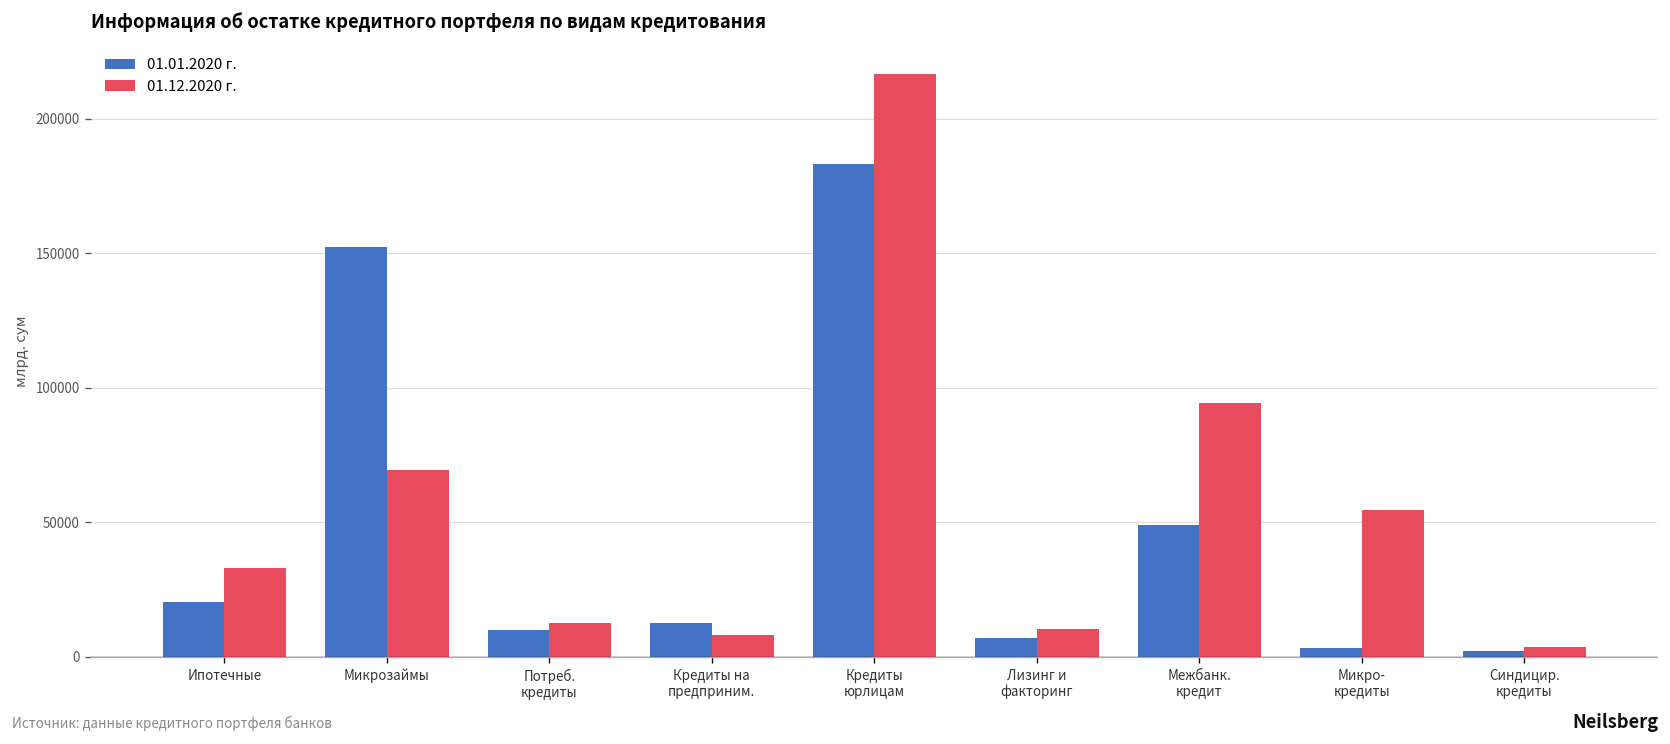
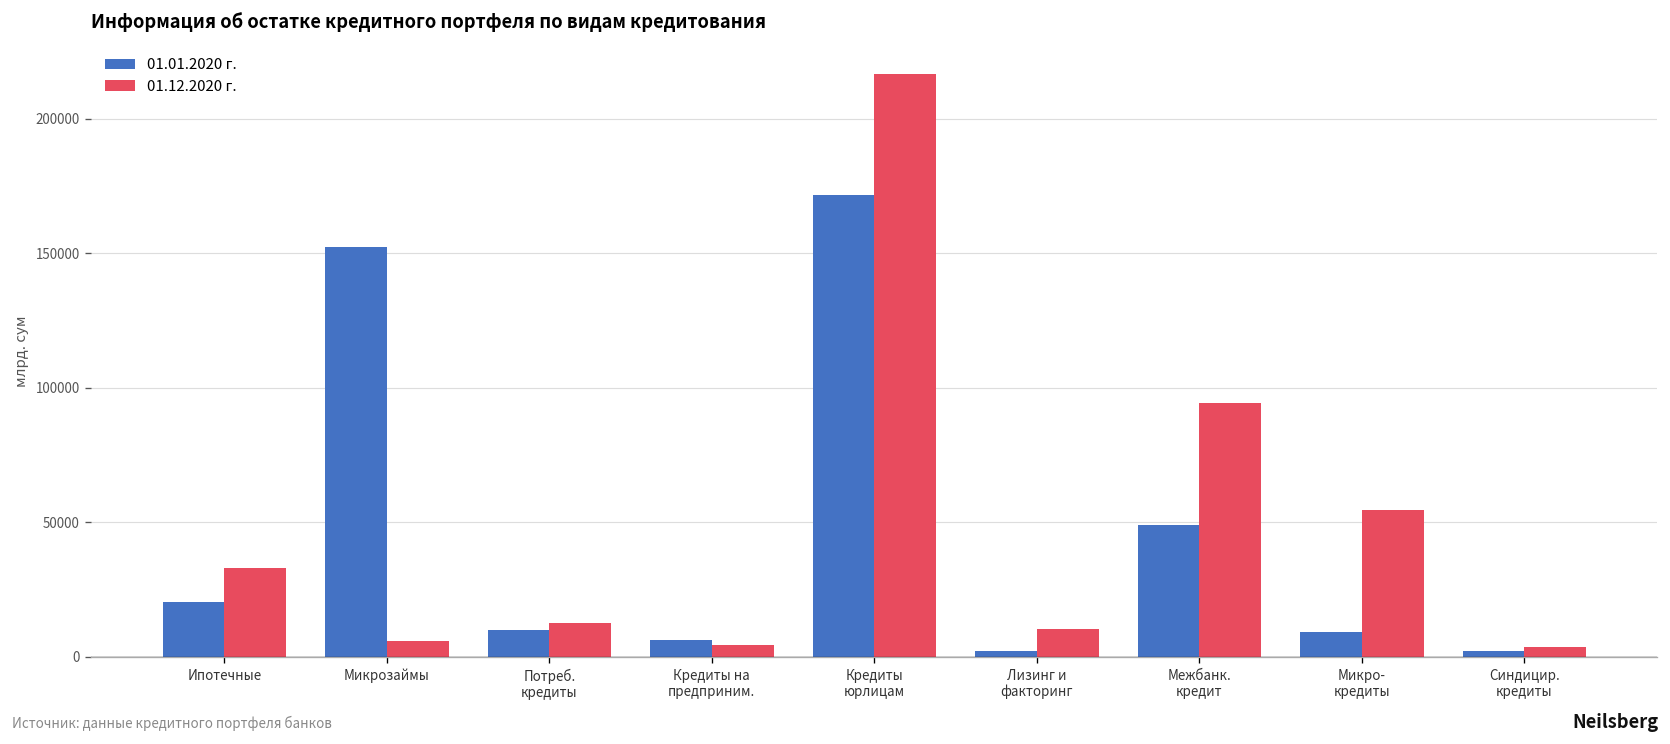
01.12.2020 г., Микрозаймы: 69000 -> 6000
01.01.2020 г., Кредиты на предприним.: 13000 -> 6000
01.12.2020 г., Кредиты на предприним.: 8000 -> 5000
01.01.2020 г., Кредиты юрлицам: 183000 -> 172000
01.01.2020 г., Лизинг и факторинг: 7000 -> 2000
01.01.2020 г., Микро- кредиты: 3000 -> 9000
